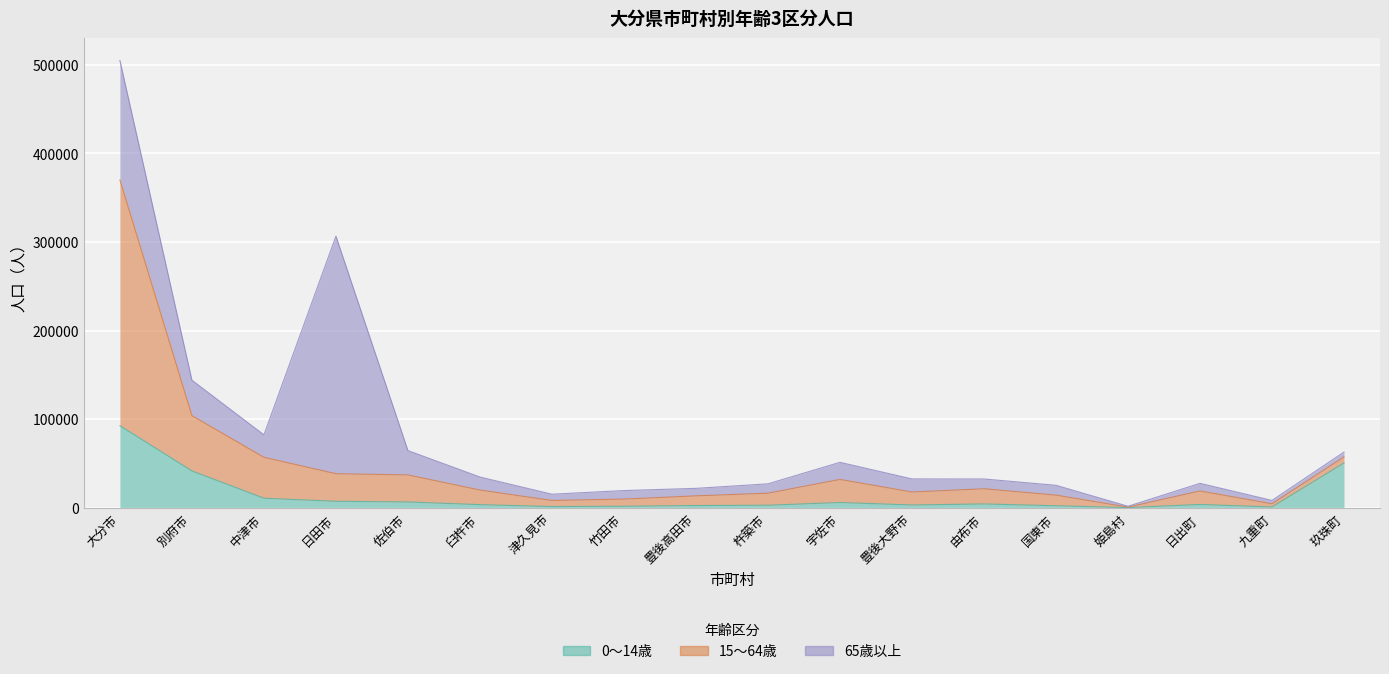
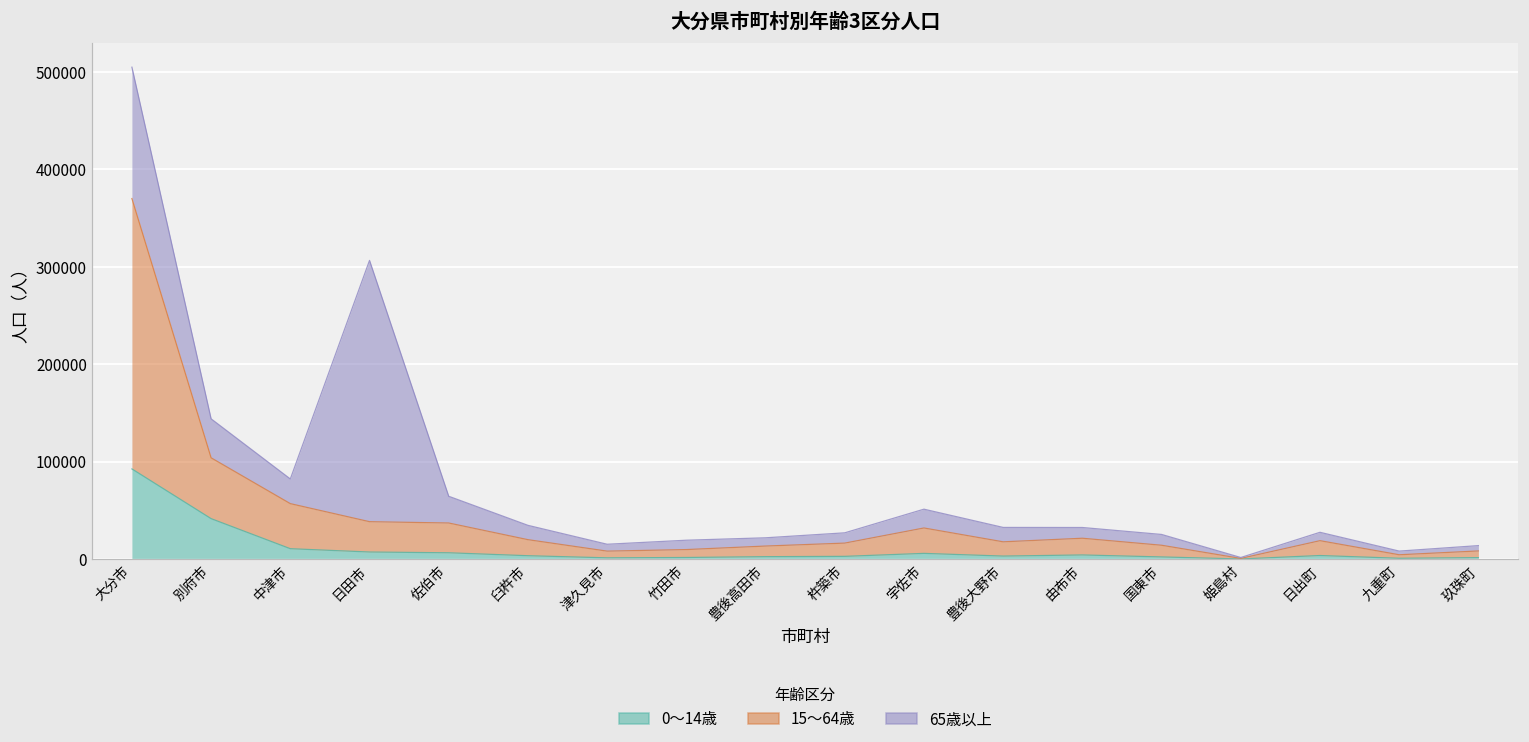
0～14歳, 玖珠町: 50000 -> 0
